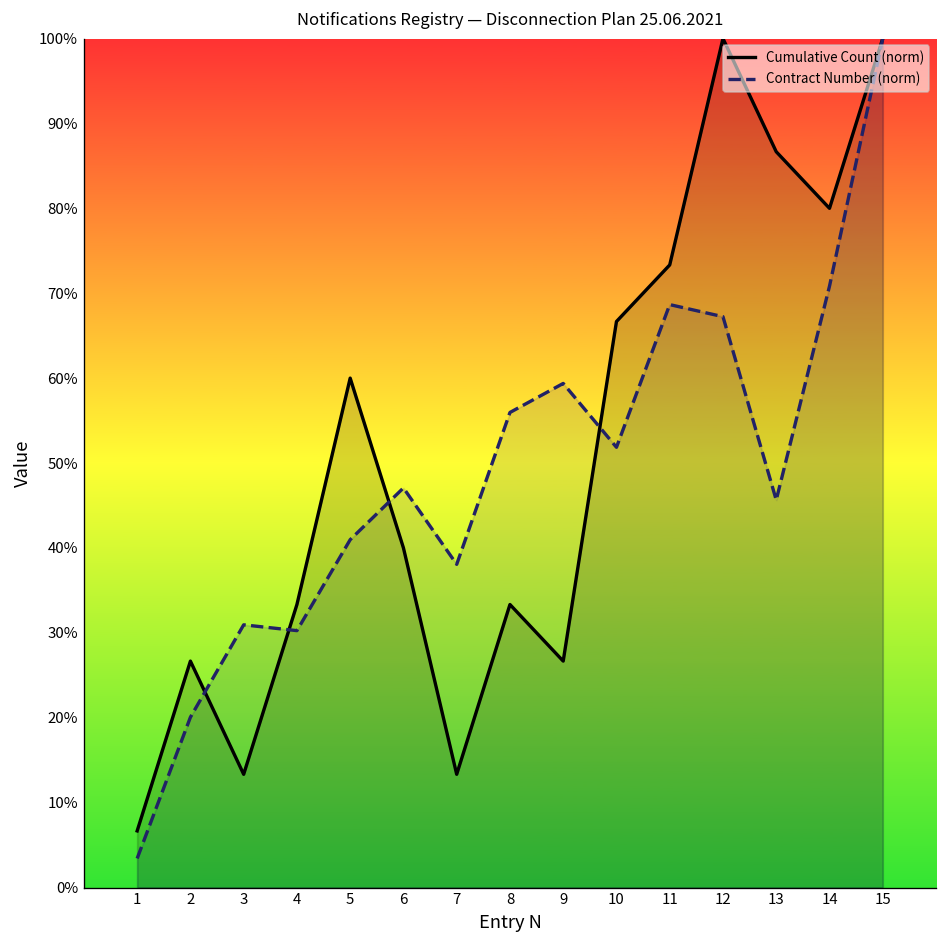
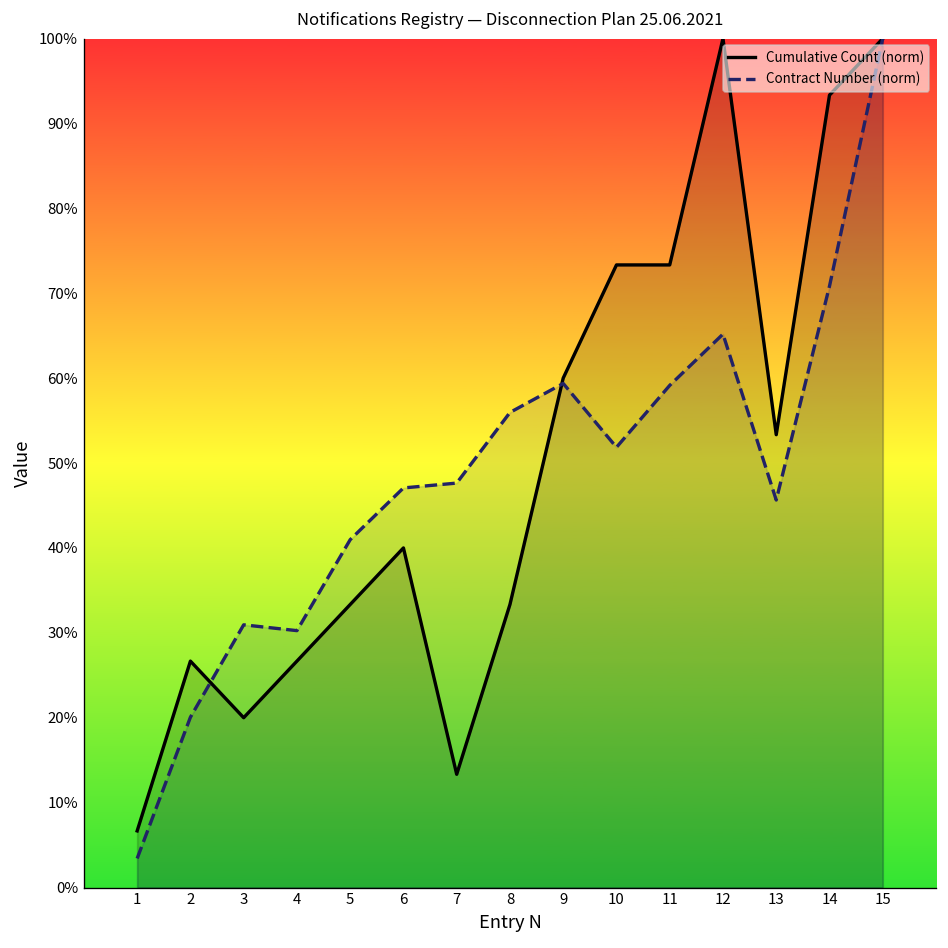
Cumulative Count (norm), 3: 13% -> 20%
Cumulative Count (norm), 4: 33% -> 27%
Cumulative Count (norm), 5: 60% -> 33%
Contract Number (norm), 7: 38% -> 48%
Cumulative Count (norm), 9: 27% -> 60%
Cumulative Count (norm), 10: 67% -> 73%
Contract Number (norm), 11: 69% -> 59%
Contract Number (norm), 12: 67% -> 65%
Cumulative Count (norm), 13: 87% -> 53%
Cumulative Count (norm), 14: 80% -> 93%
